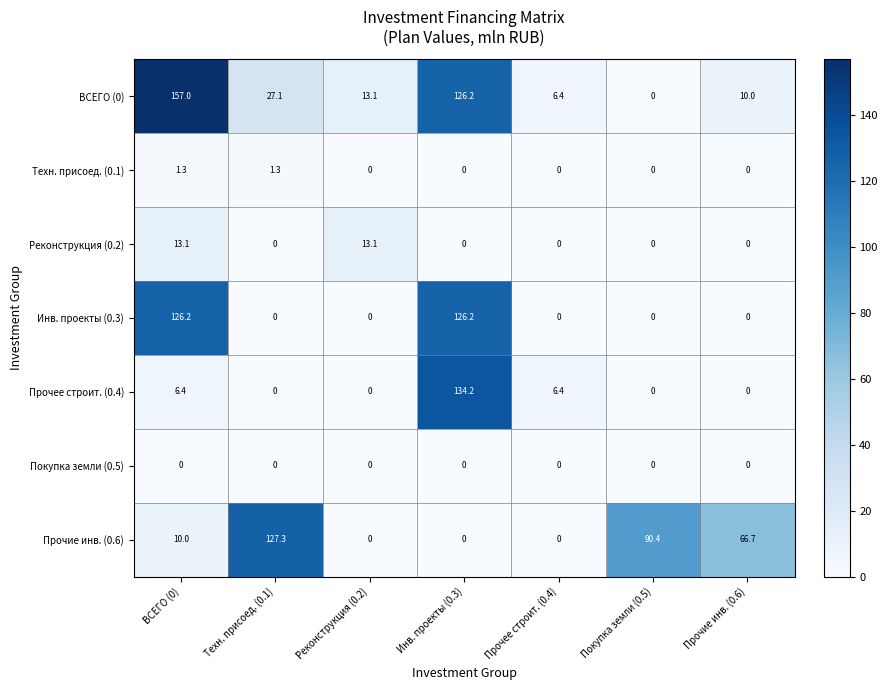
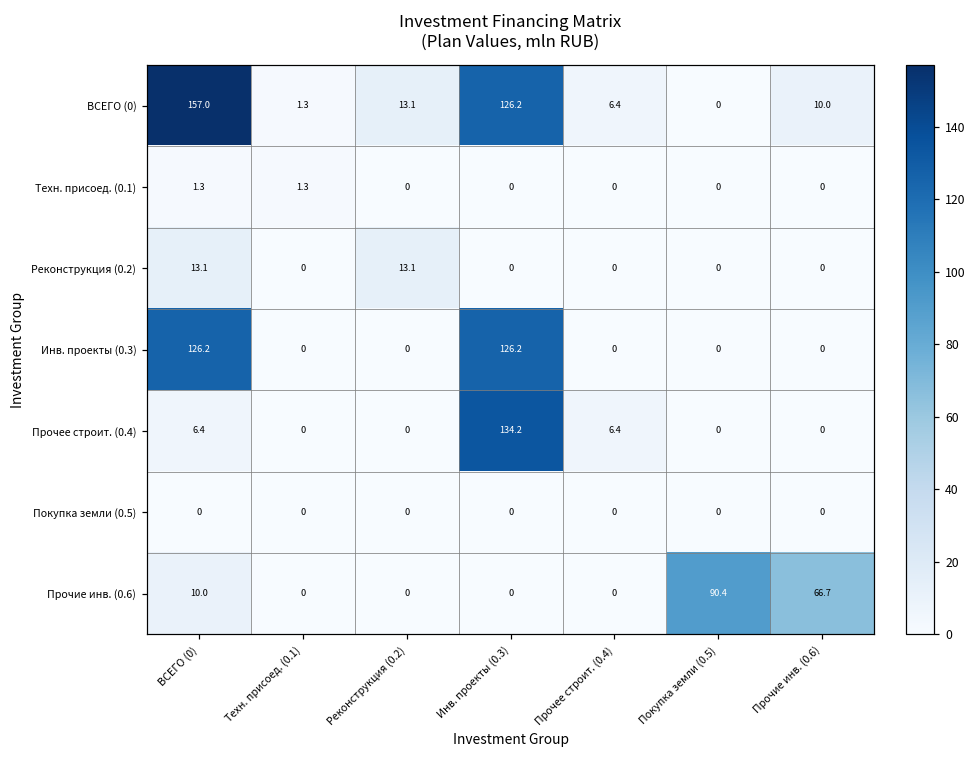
ВСЕГО (0), Техн. присоед. (0.1): 27.1 -> 1.3
Прочие инв. (0.6), Техн. присоед. (0.1): 127.3 -> 0
